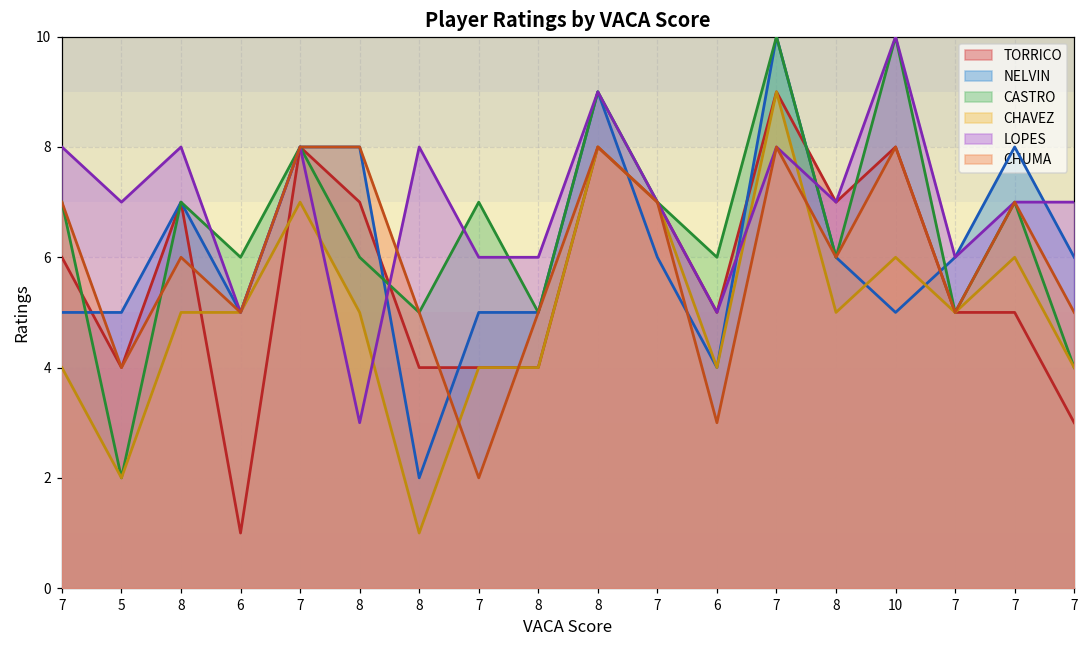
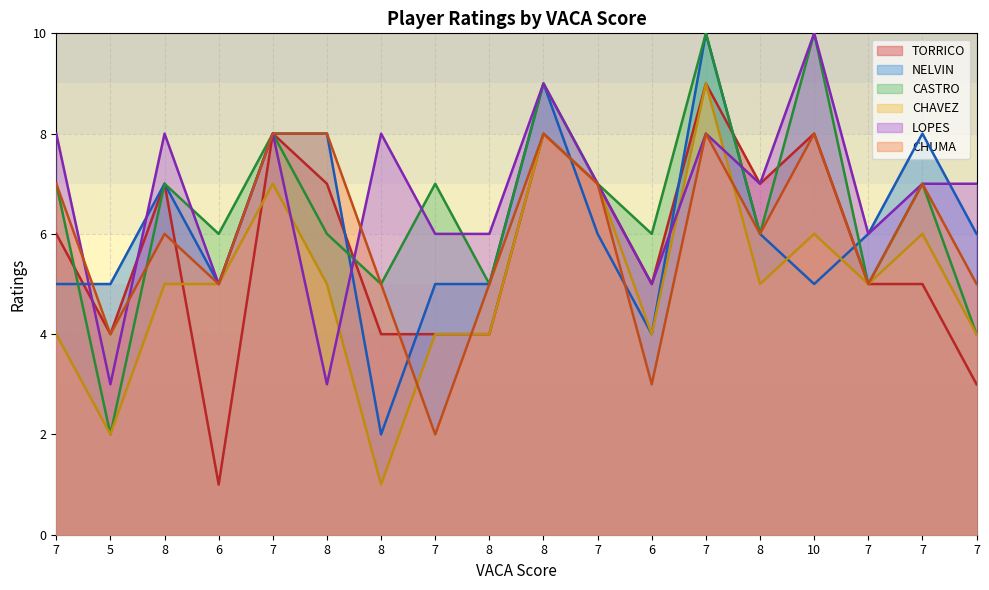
LOPES, 5: 7 -> 3
